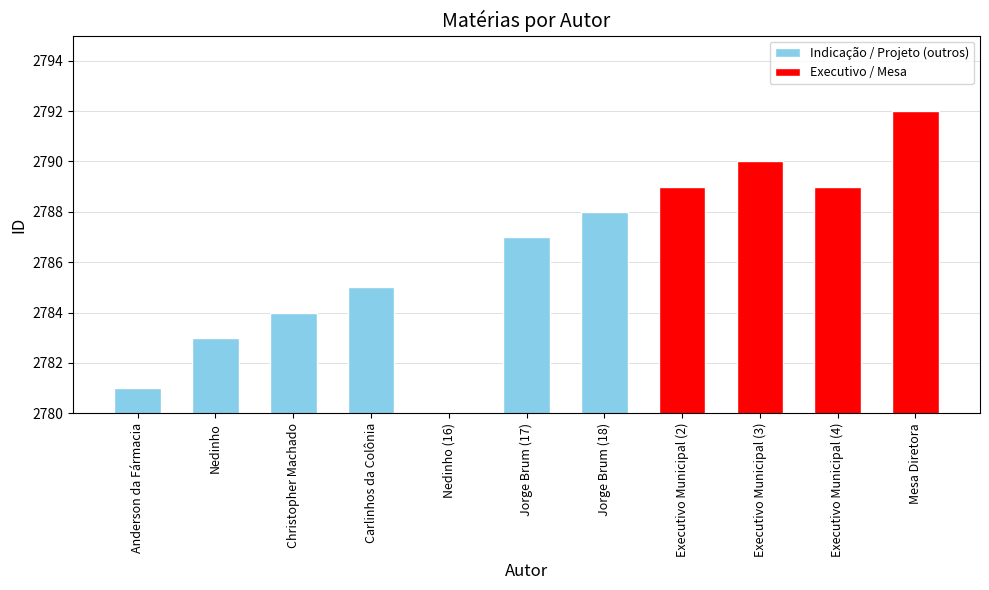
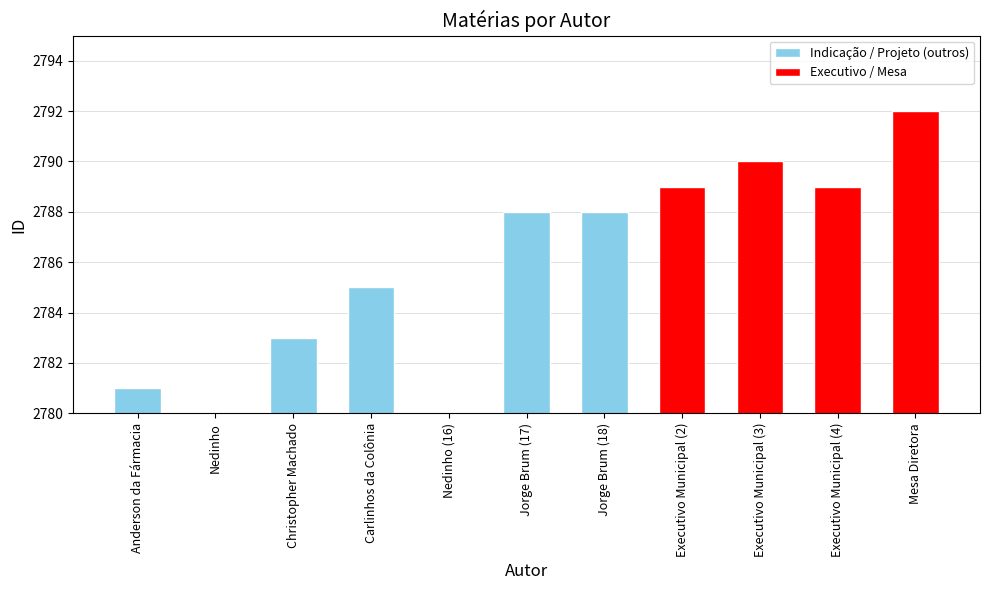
Nedinho: 2783 -> 2780
Christopher Machado: 2784 -> 2783
Jorge Brum (17): 2787 -> 2788
